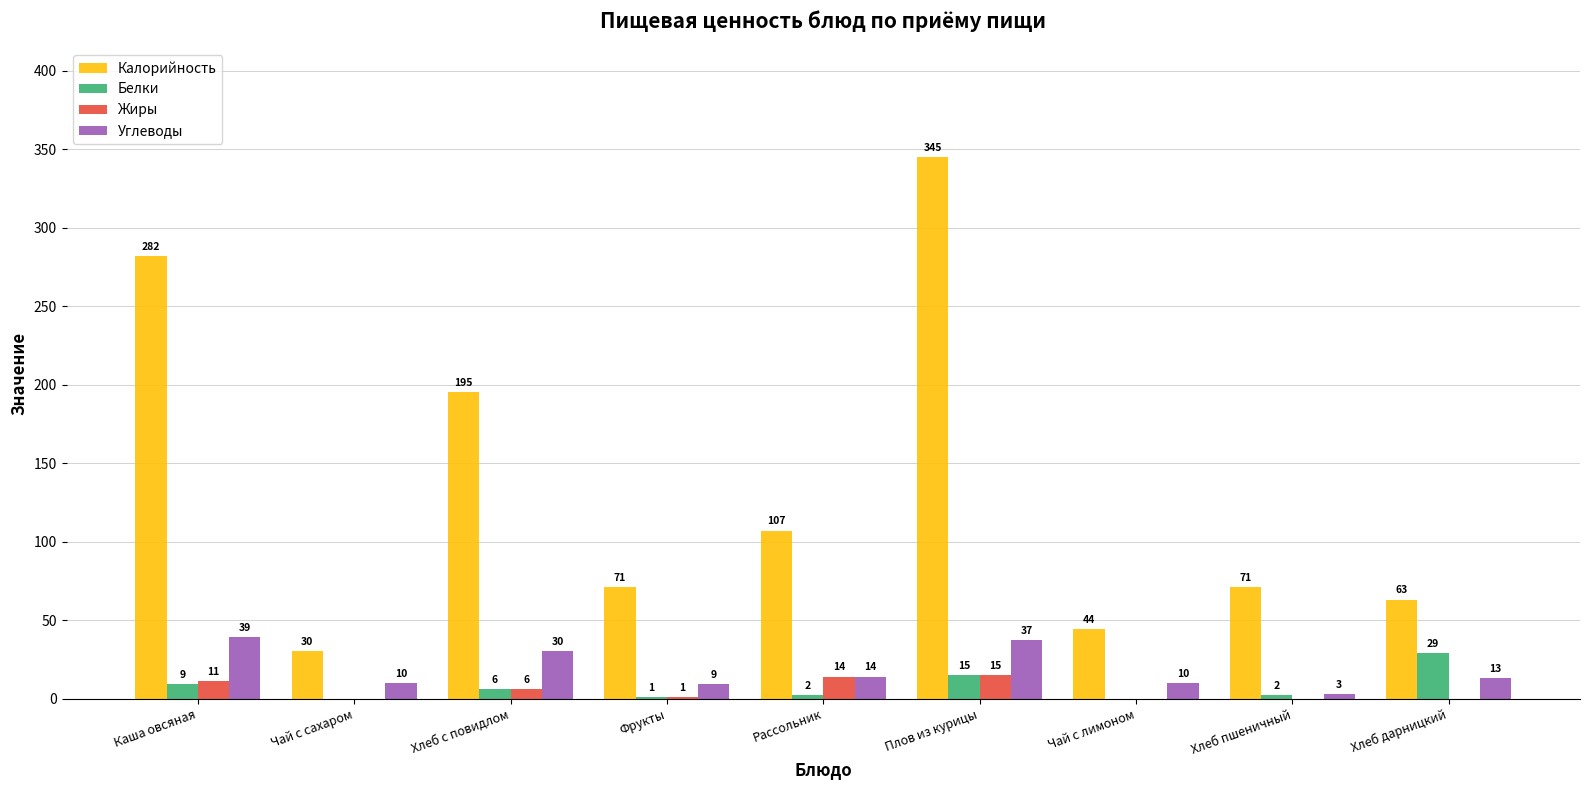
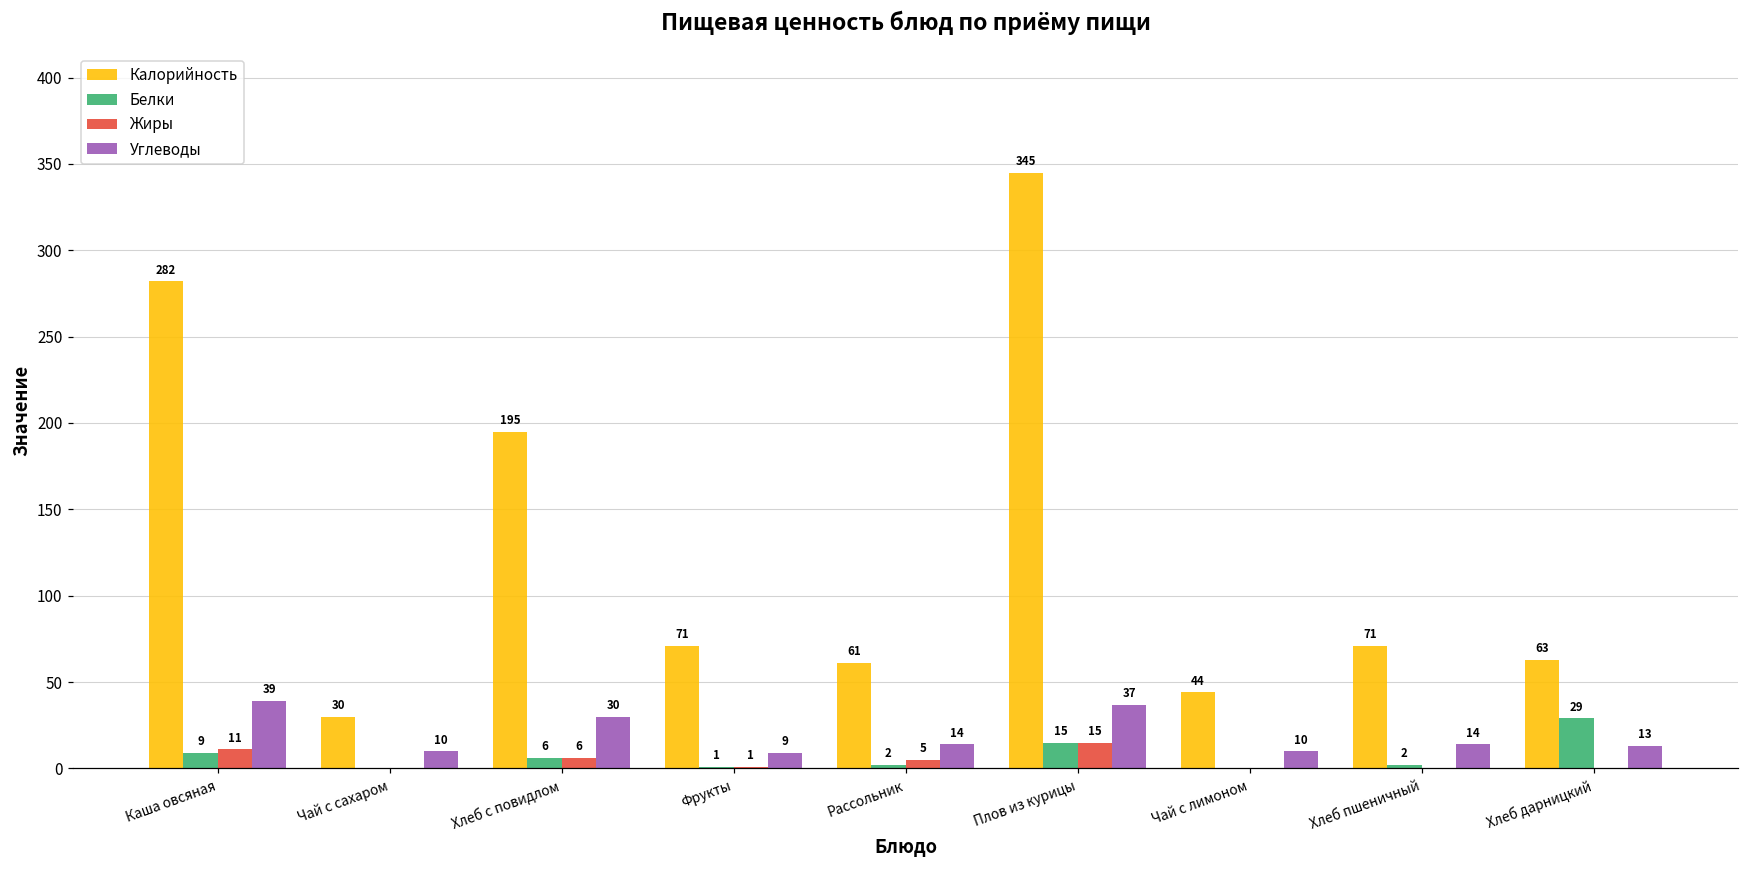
Калорийность, Рассольник: 107 -> 61
Жиры, Рассольник: 14 -> 5
Углеводы, Хлеб пшеничный: 3 -> 14
